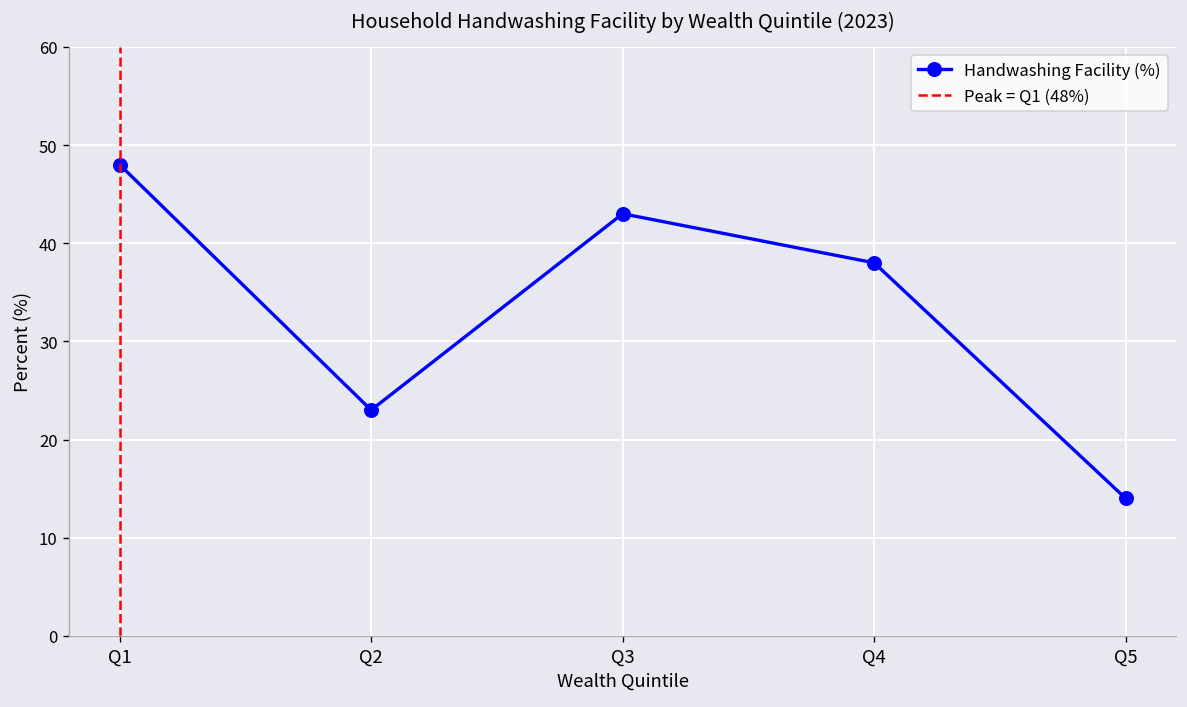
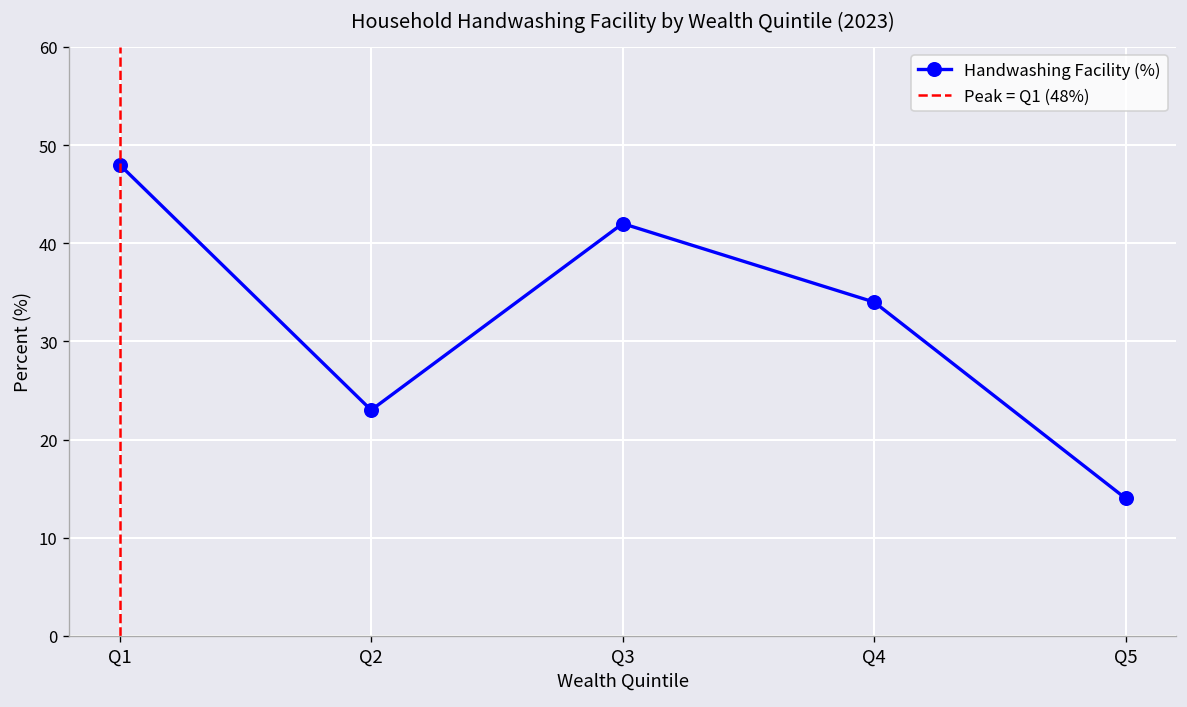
Q3: 43 -> 42
Q4: 38 -> 34
